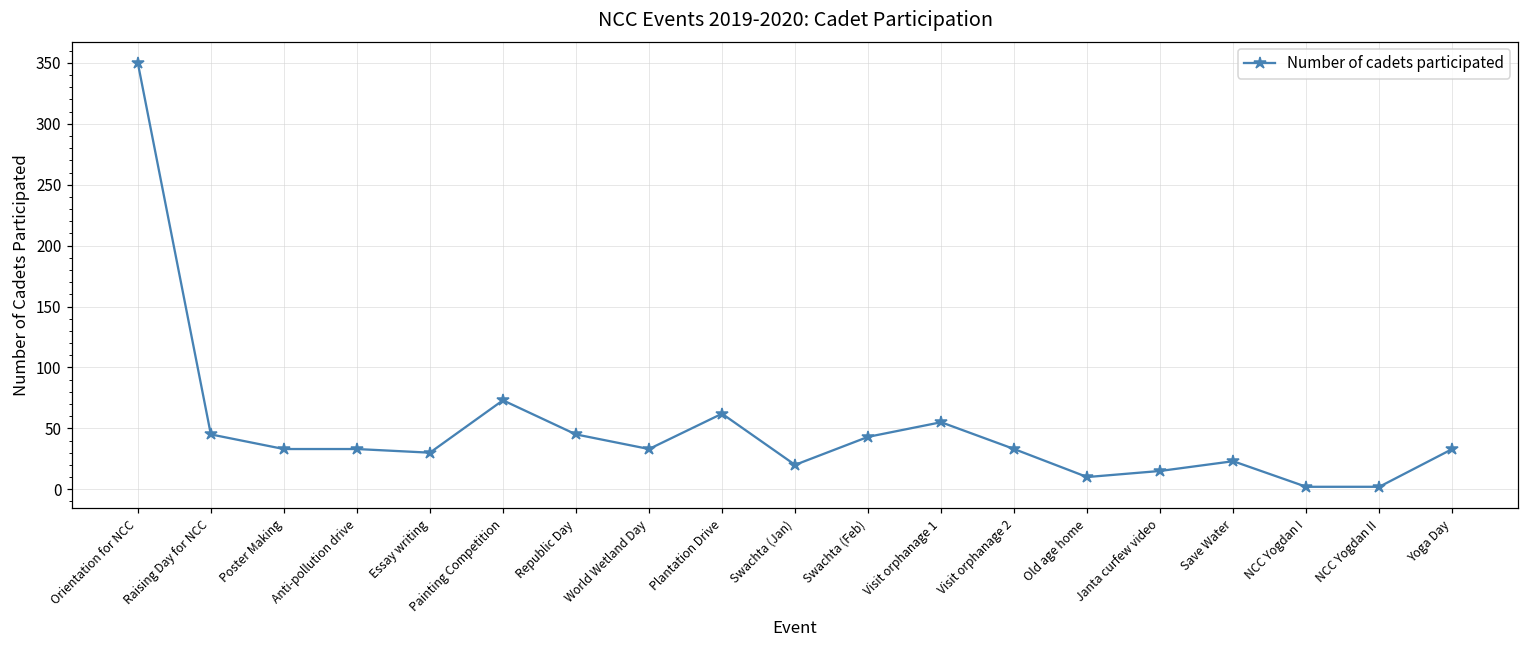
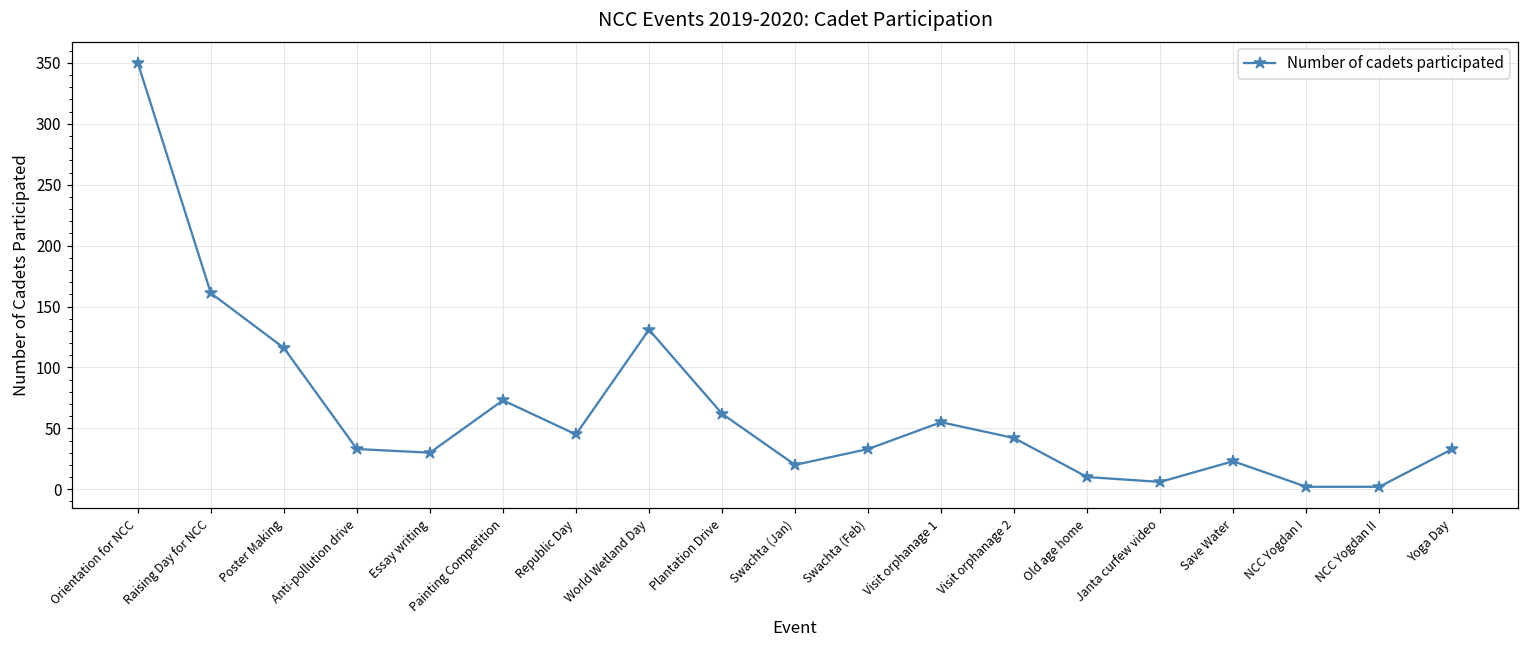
Raising Day for NCC: 45 -> 161
Poster Making: 33 -> 116
World Wetland Day: 33 -> 131
Swachta (Feb): 43 -> 33
Visit orphanage 2: 33 -> 42
Janta curfew video: 15 -> 6
